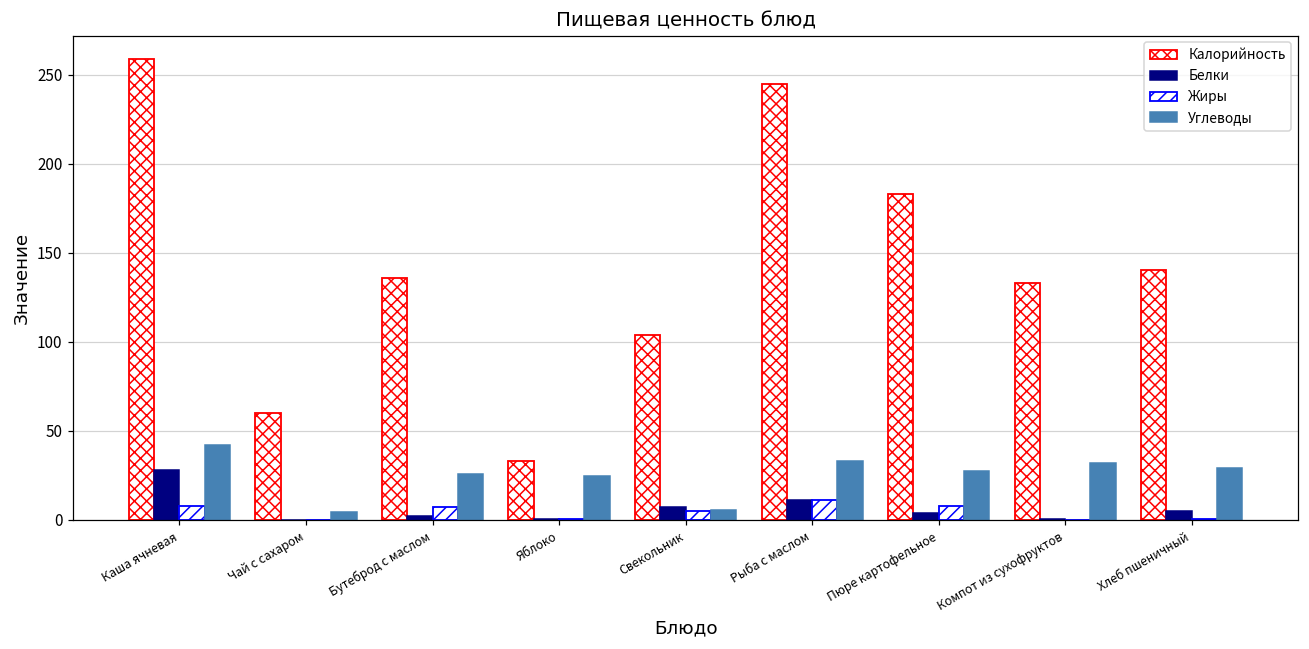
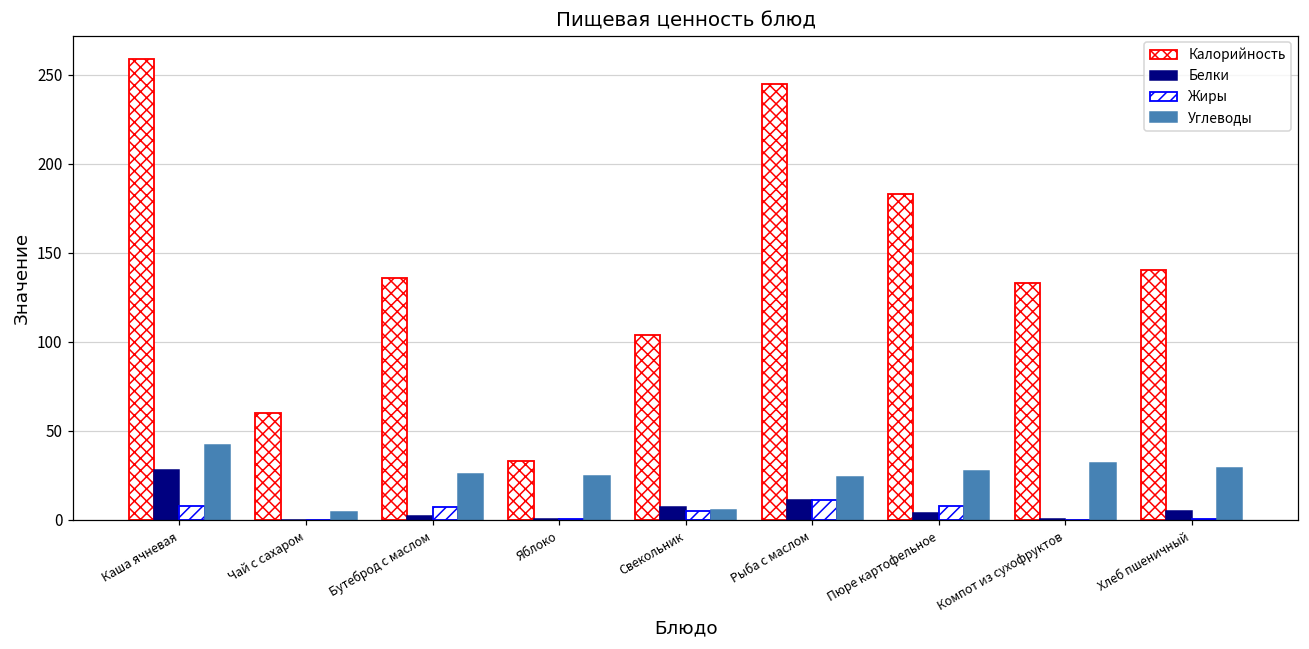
Углеводы, Рыба с маслом: 33 -> 24
